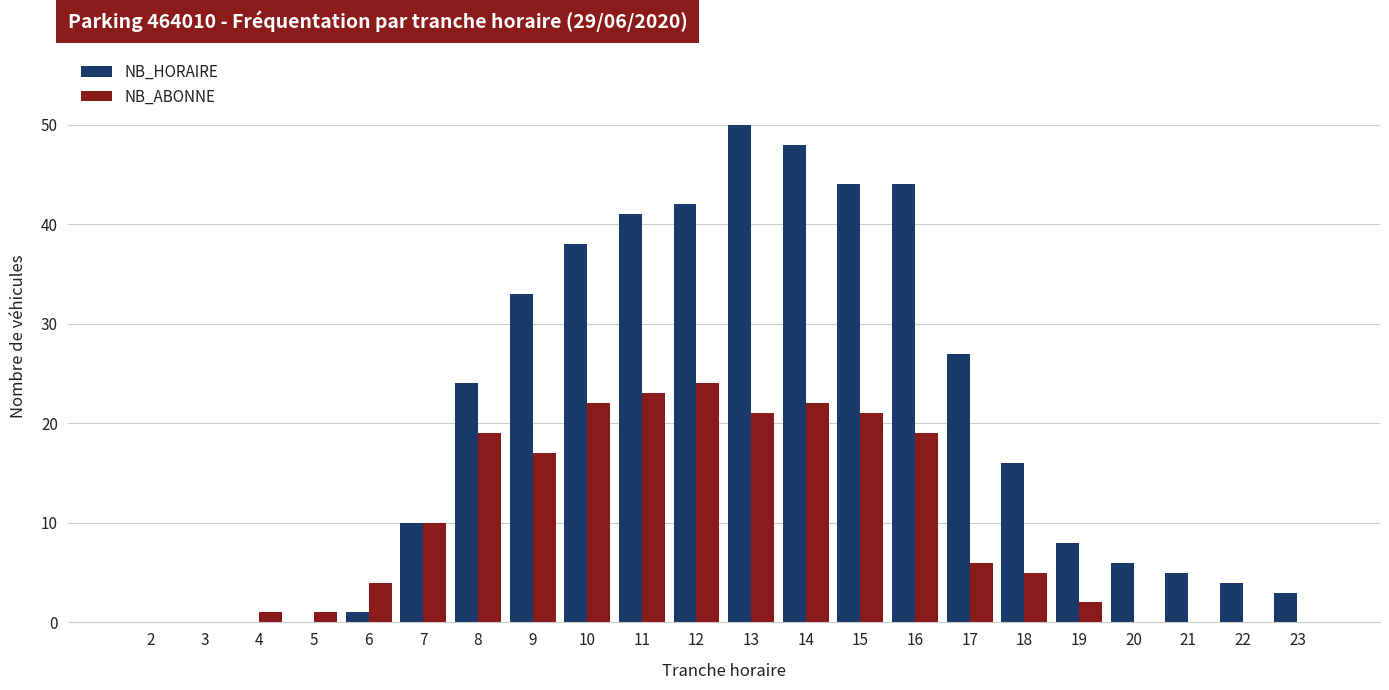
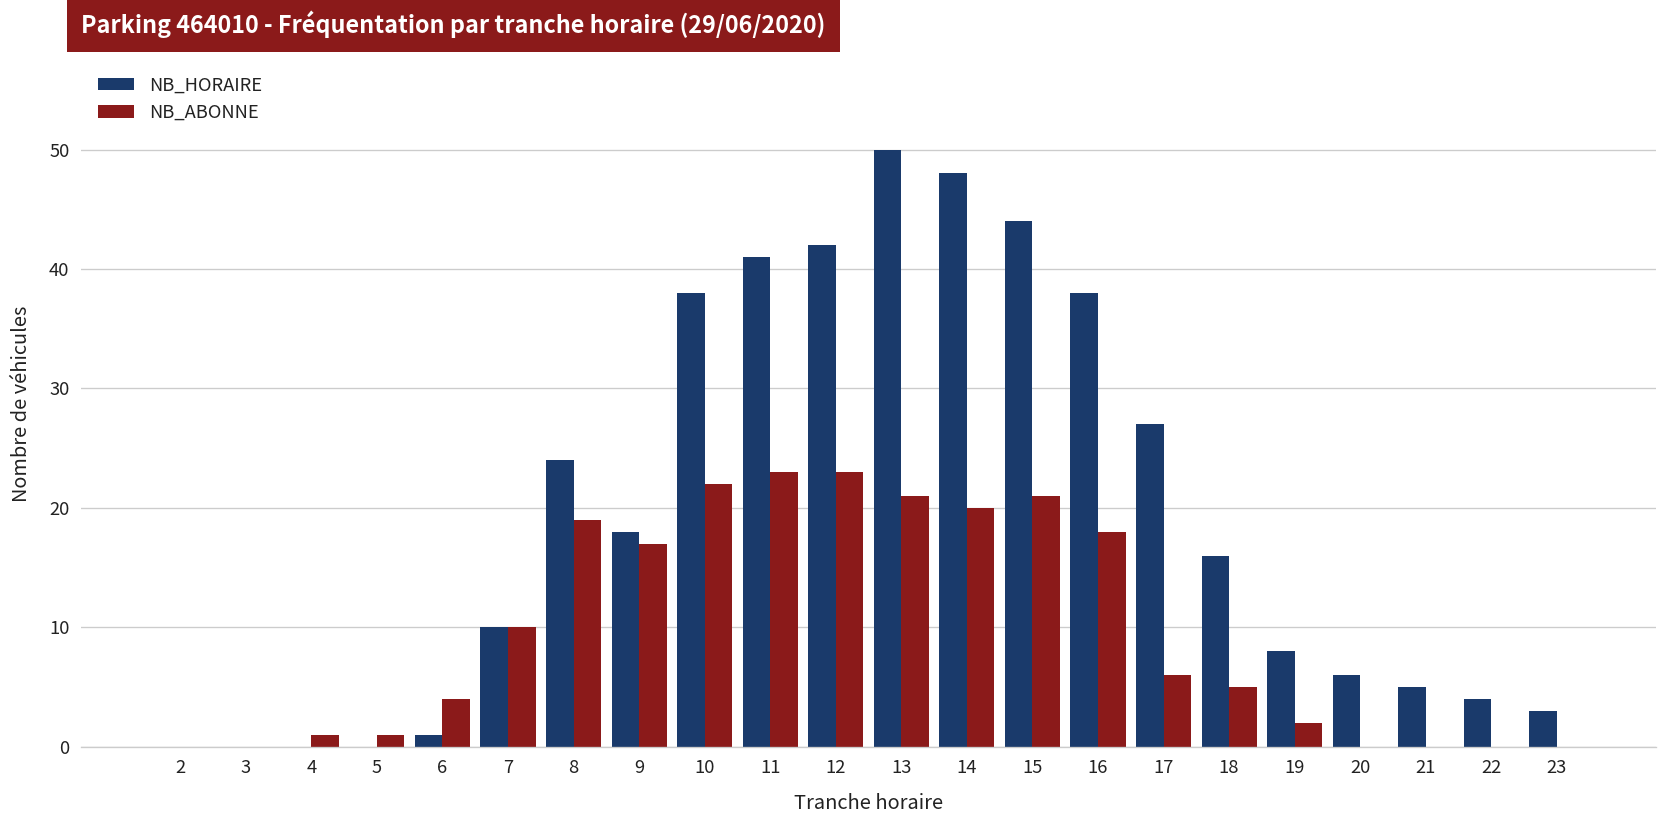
NB_HORAIRE, 9: 33 -> 18
NB_ABONNE, 12: 24 -> 23
NB_ABONNE, 14: 22 -> 20
NB_HORAIRE, 16: 44 -> 38
NB_ABONNE, 16: 19 -> 18
